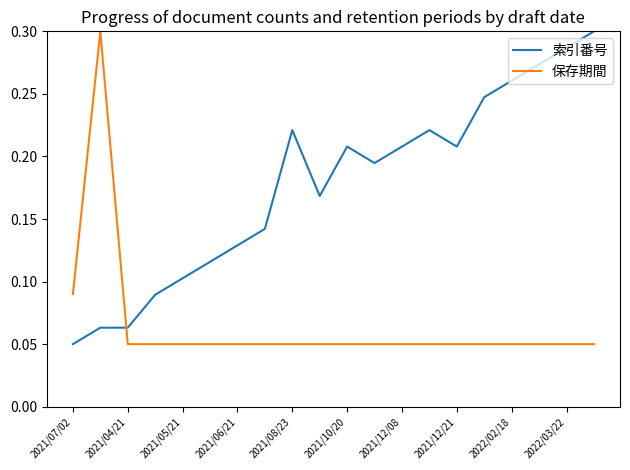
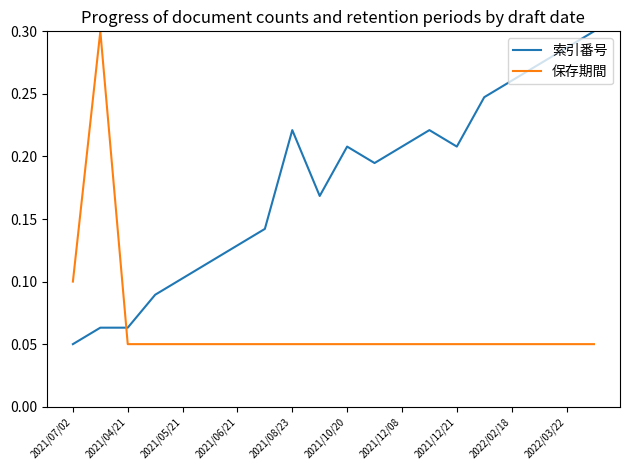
保存期間, 2021/07/02: 0.090 -> 0.100
